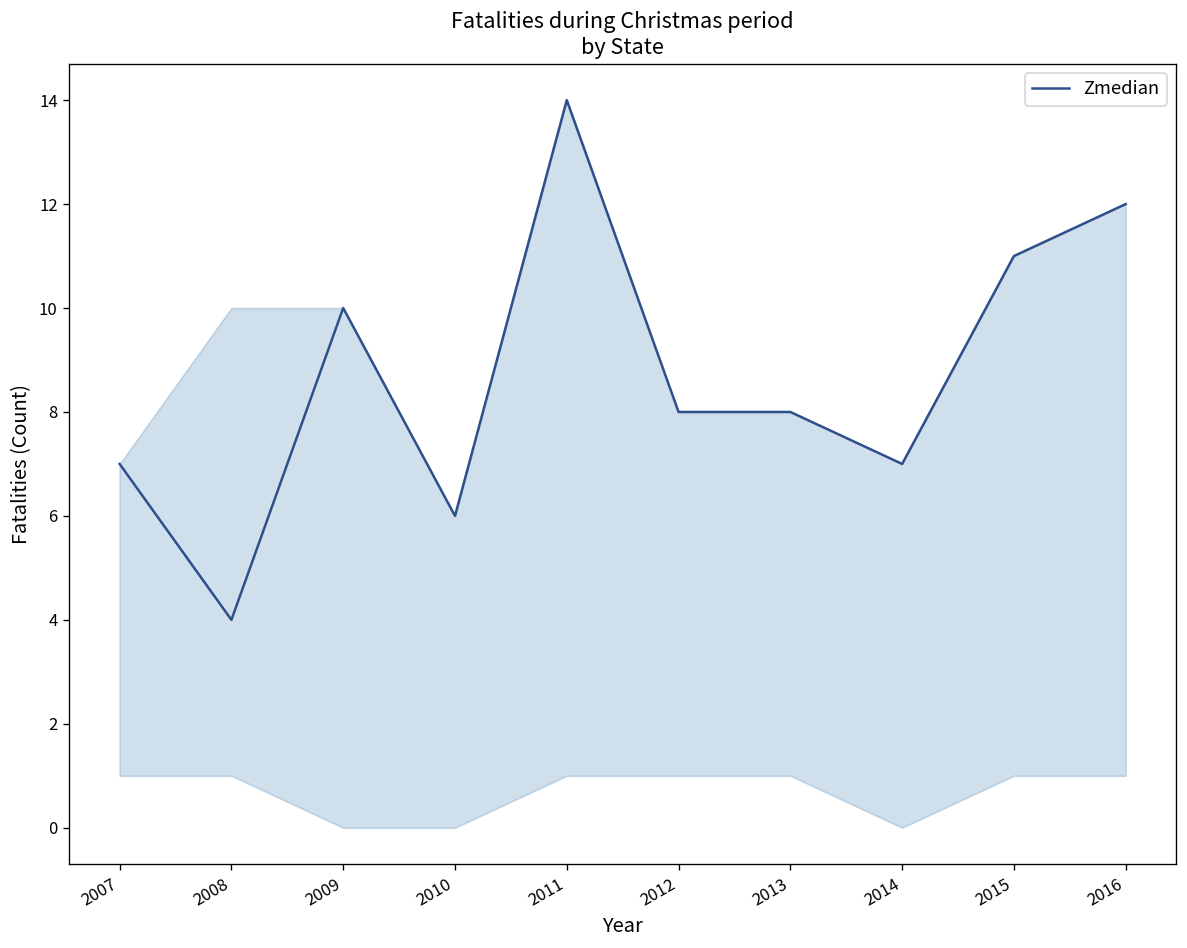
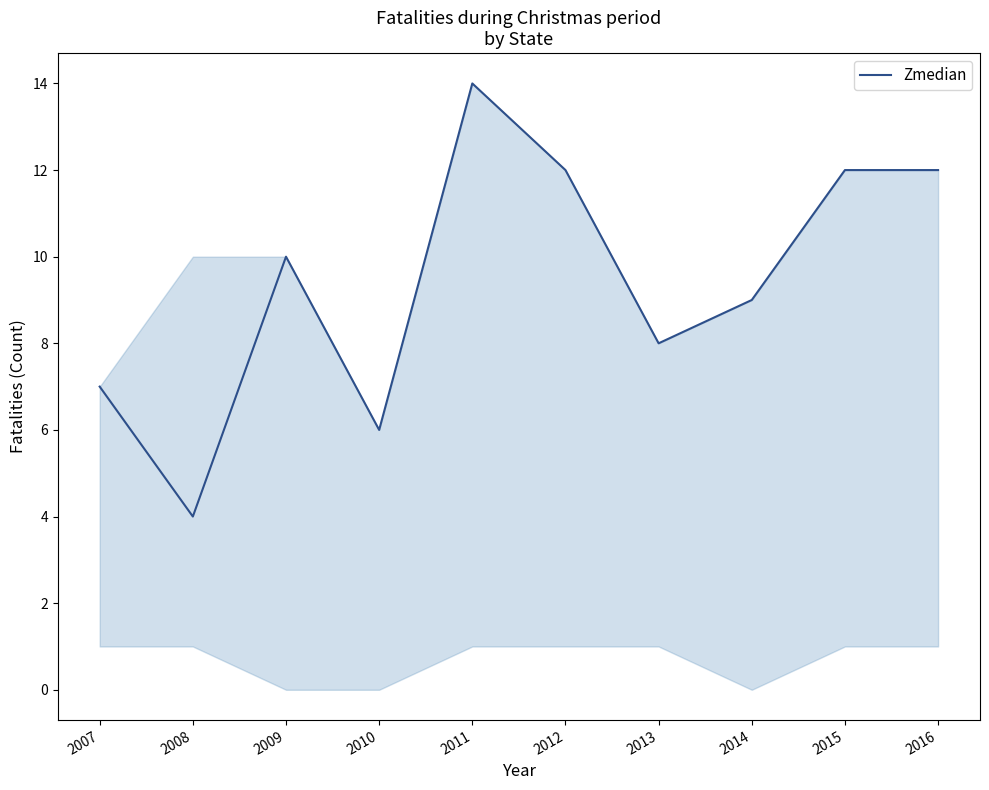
Zmedian, 2012: 8 -> 12
Zmedian, 2014: 7 -> 9
Zmedian, 2015: 11 -> 12
